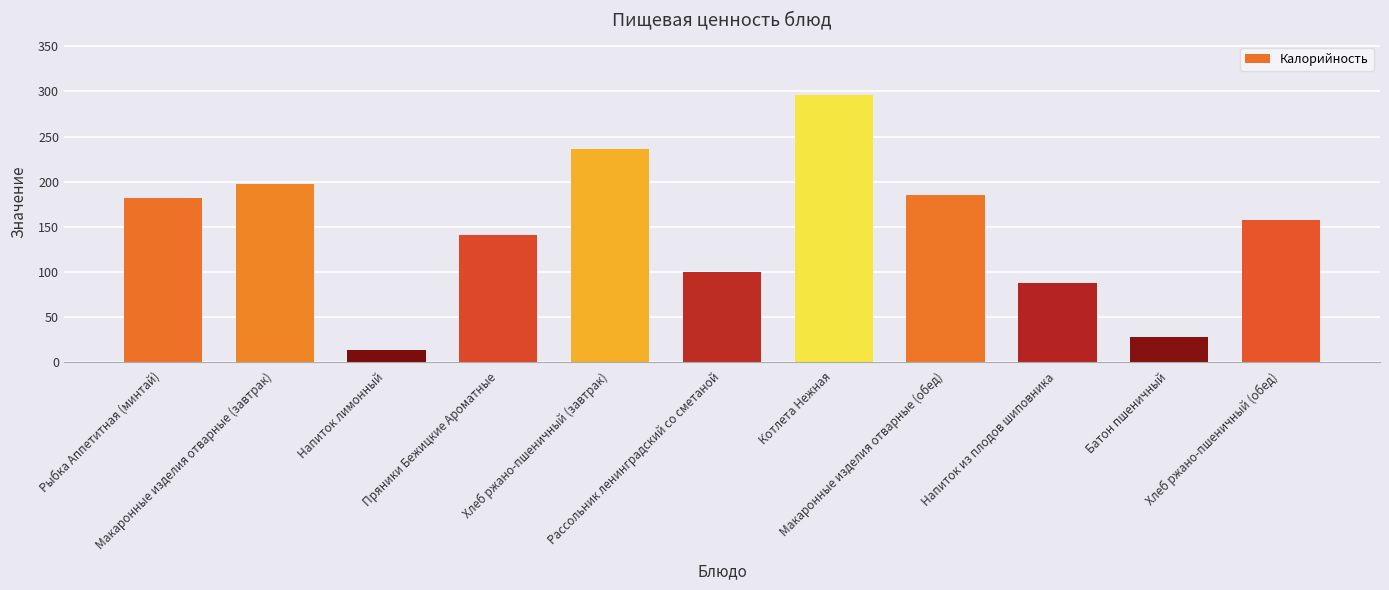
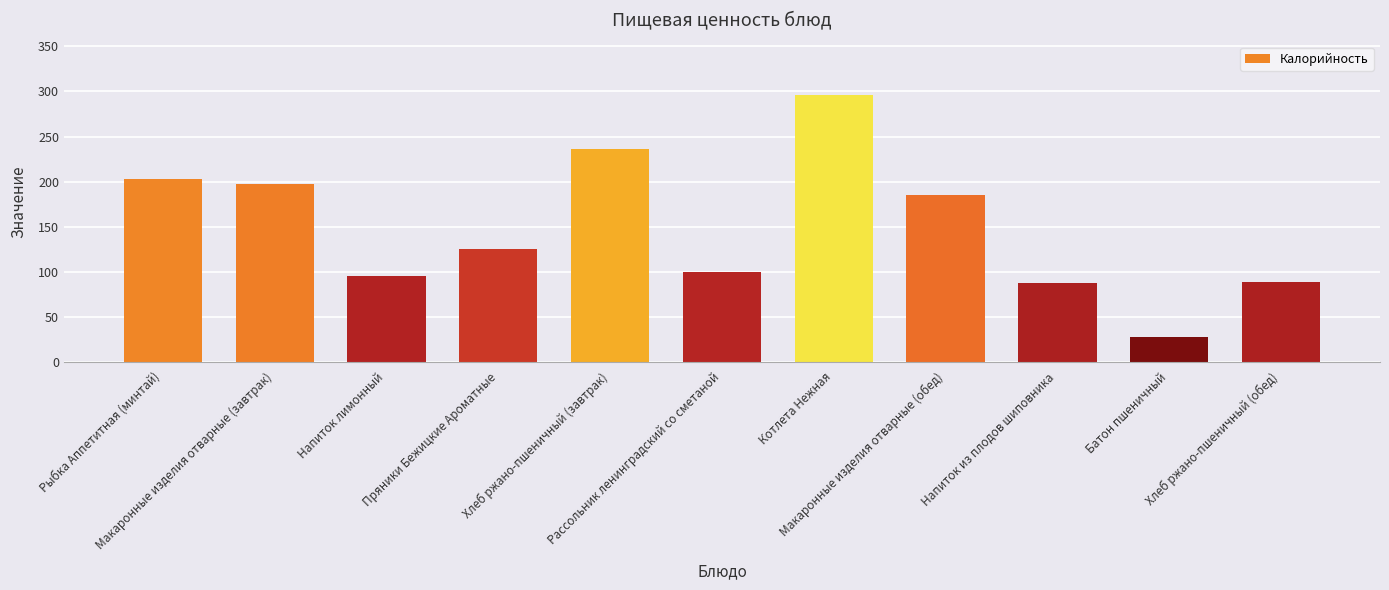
Рыбка Аппетитная (минтай): 180 -> 200
Напиток лимонный: 10 -> 100
Пряники Бежицкие Ароматные: 140 -> 130
Хлеб ржано-пшеничный (обед): 160 -> 90
